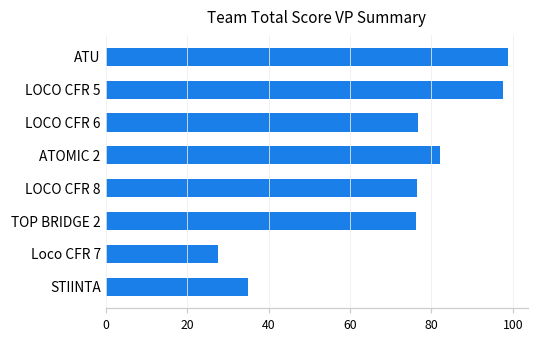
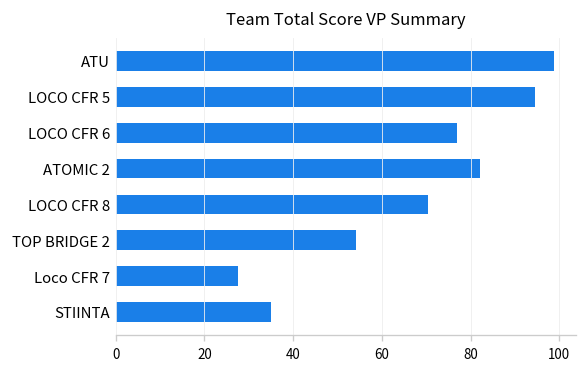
LOCO CFR 5: 98 -> 95
LOCO CFR 8: 76 -> 70
TOP BRIDGE 2: 76 -> 54
